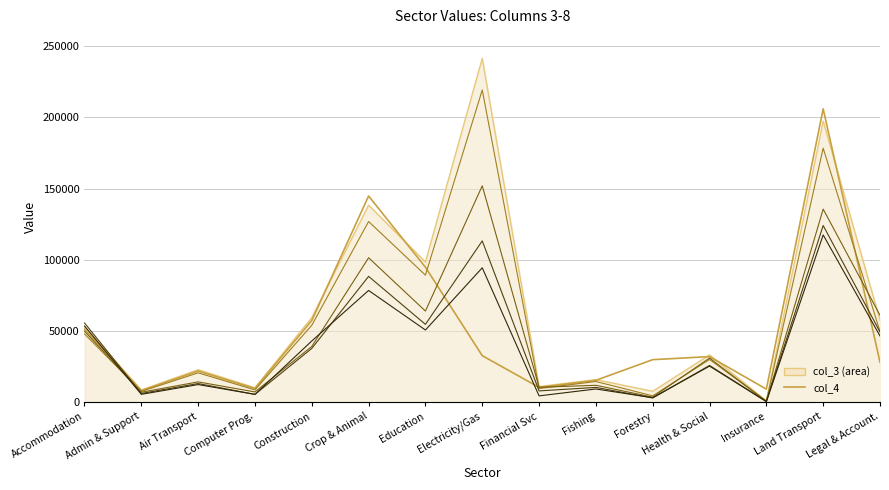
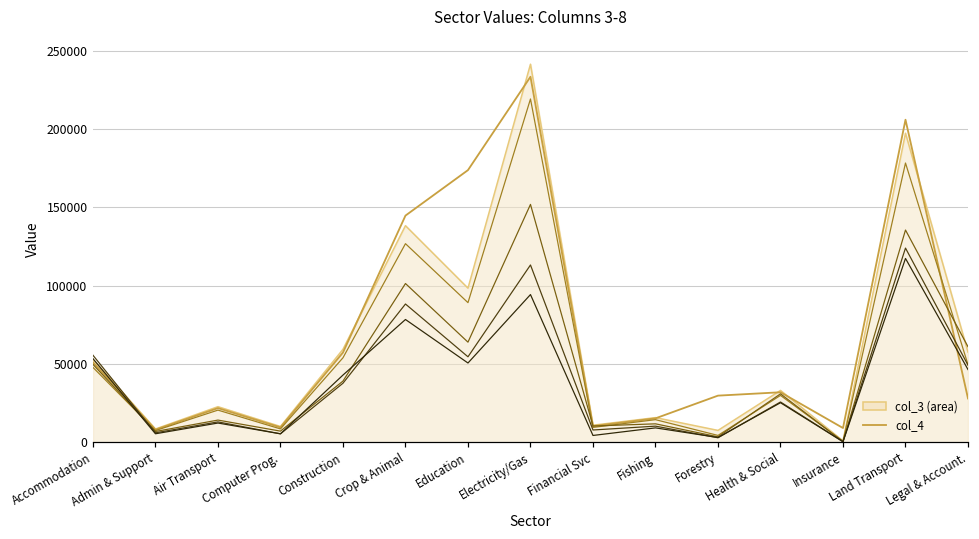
col_4, Education: 95000 -> 174000
col_4, Electricity/Gas: 33000 -> 234000
